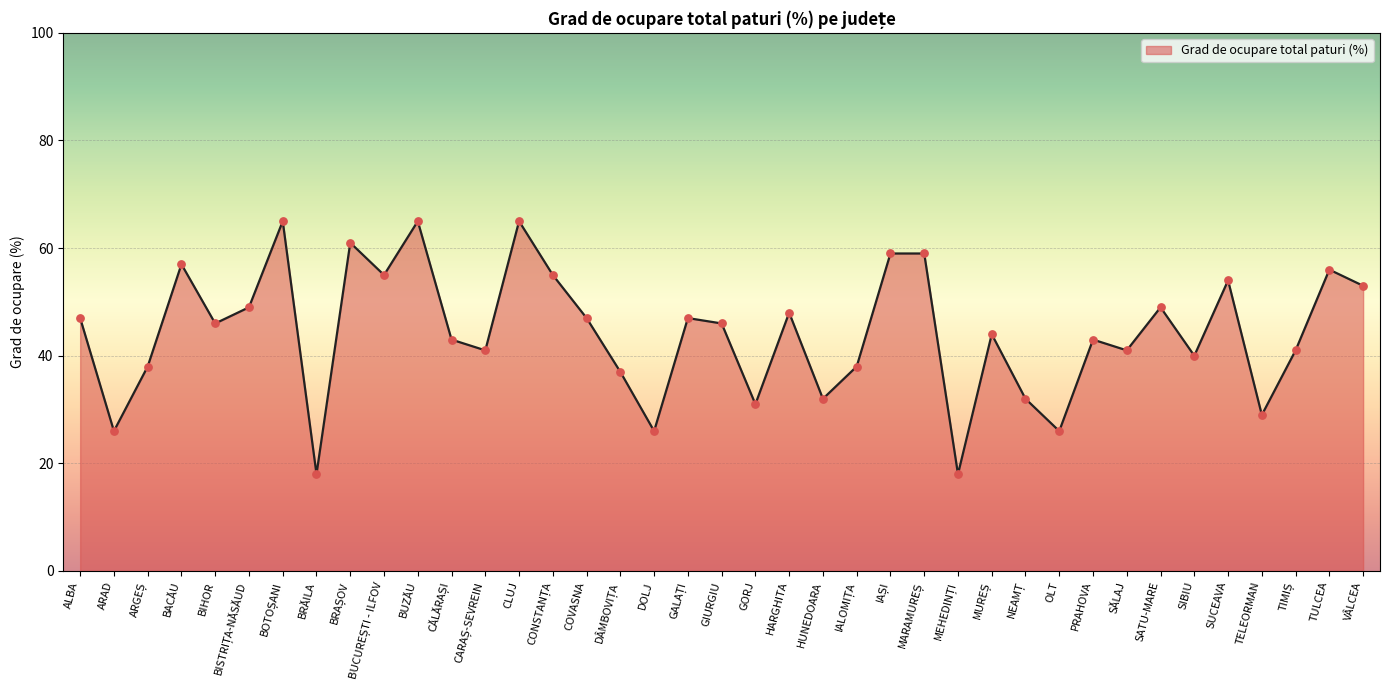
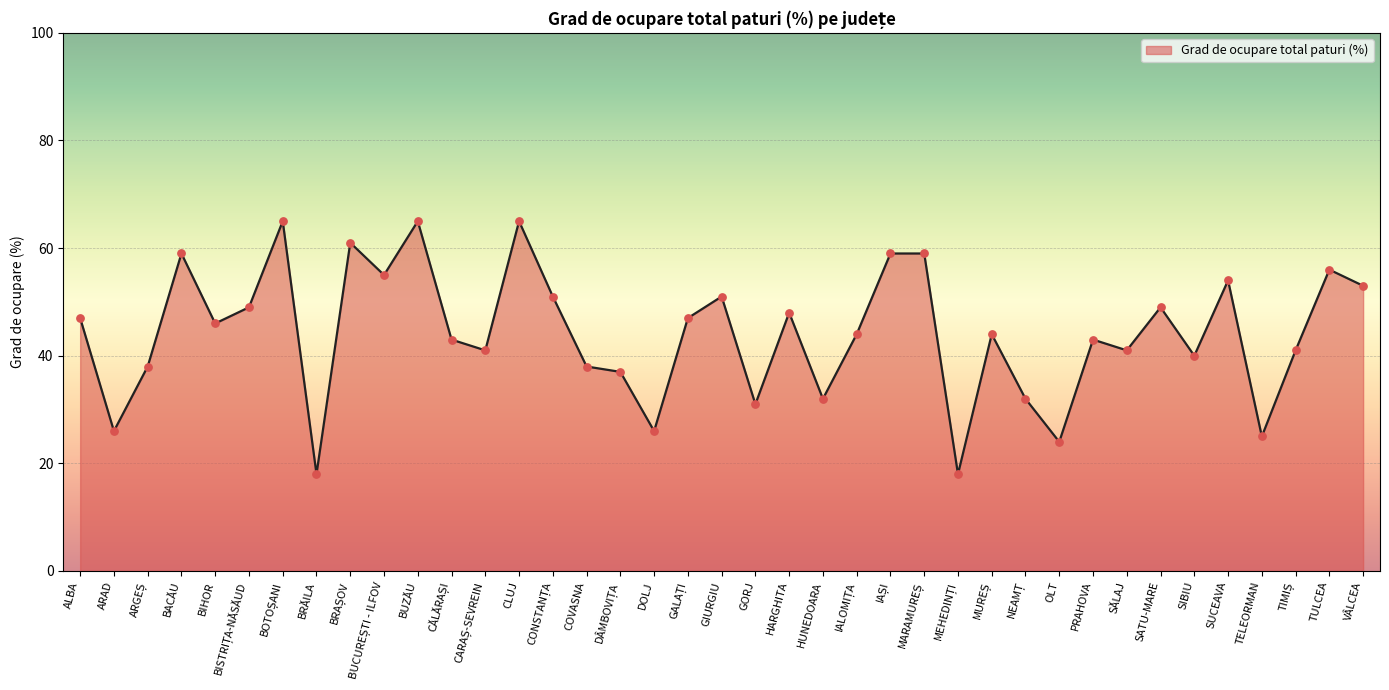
BACĂU: 57 -> 59
CONSTANȚA: 55 -> 51
COVASNA: 47 -> 38
GIURGIU: 46 -> 51
IALOMIȚA: 38 -> 44
OLT: 26 -> 24
TELEORMAN: 29 -> 25
